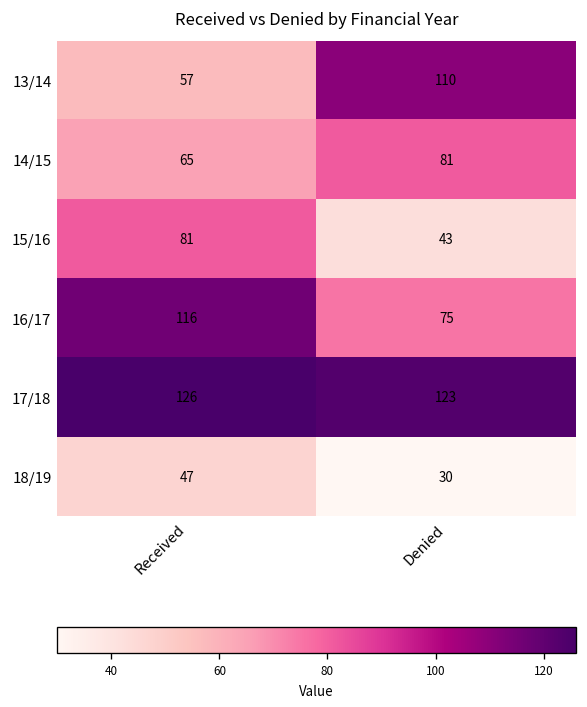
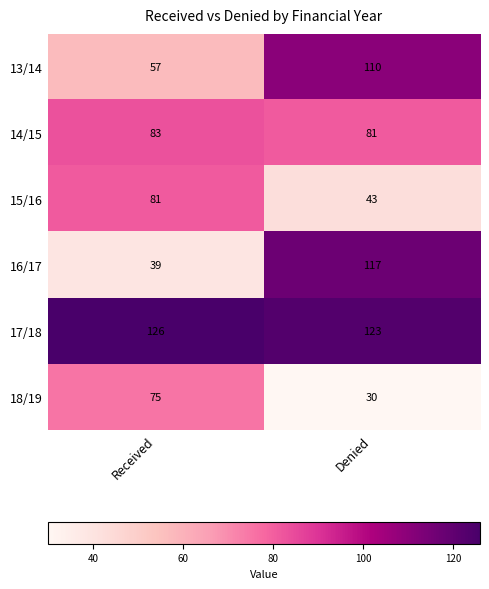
14/15, Received: 65 -> 83
16/17, Received: 116 -> 39
16/17, Denied: 75 -> 117
18/19, Received: 47 -> 75
